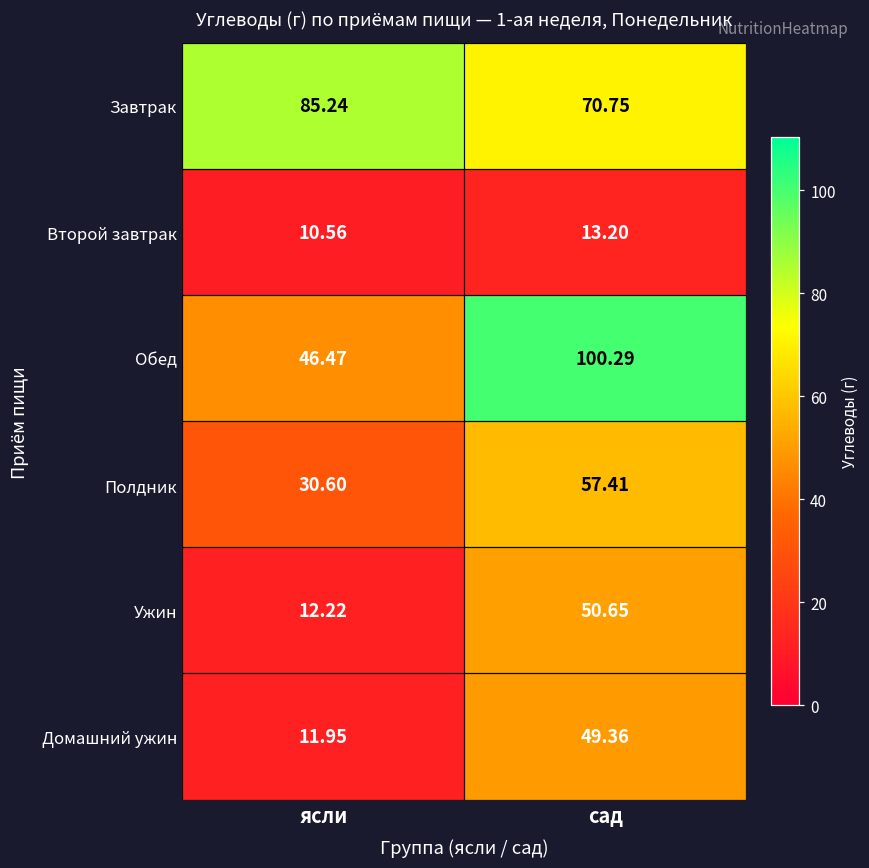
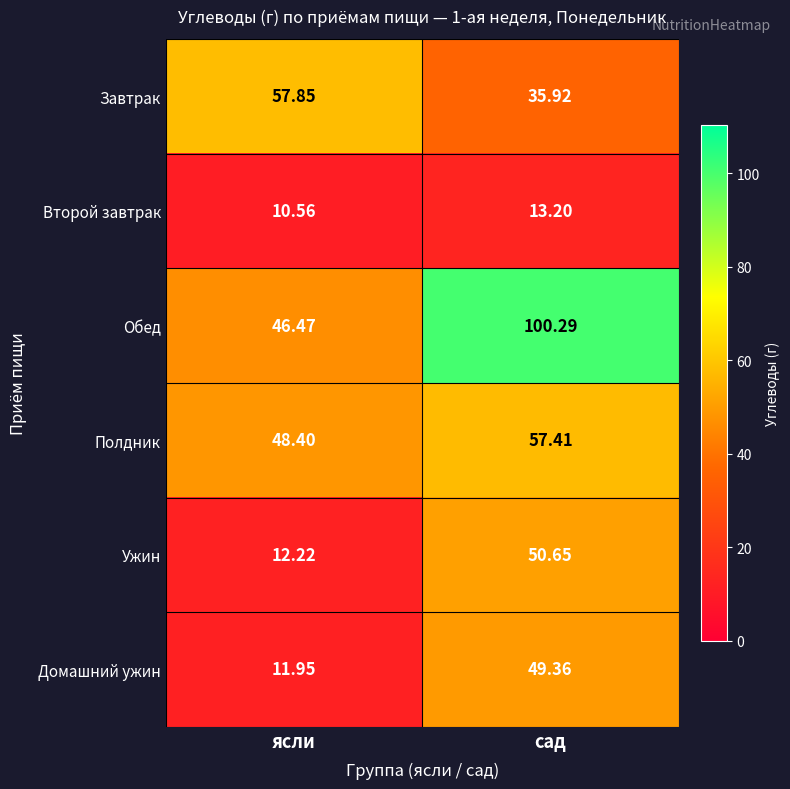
Завтрак, ясли: 85.24 -> 57.85
Завтрак, сад: 70.75 -> 35.92
Полдник, ясли: 30.60 -> 48.40
